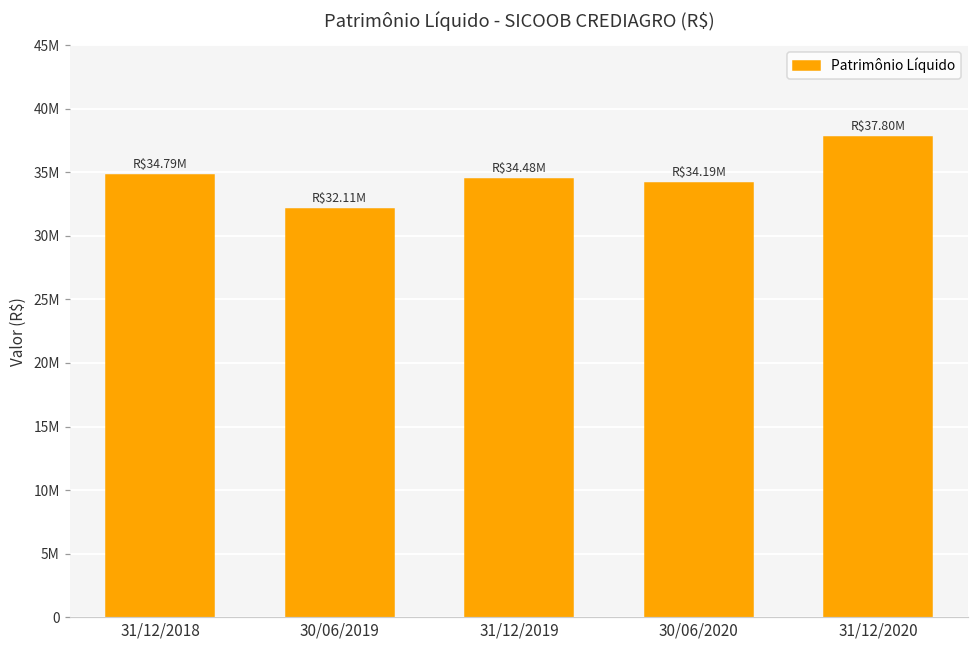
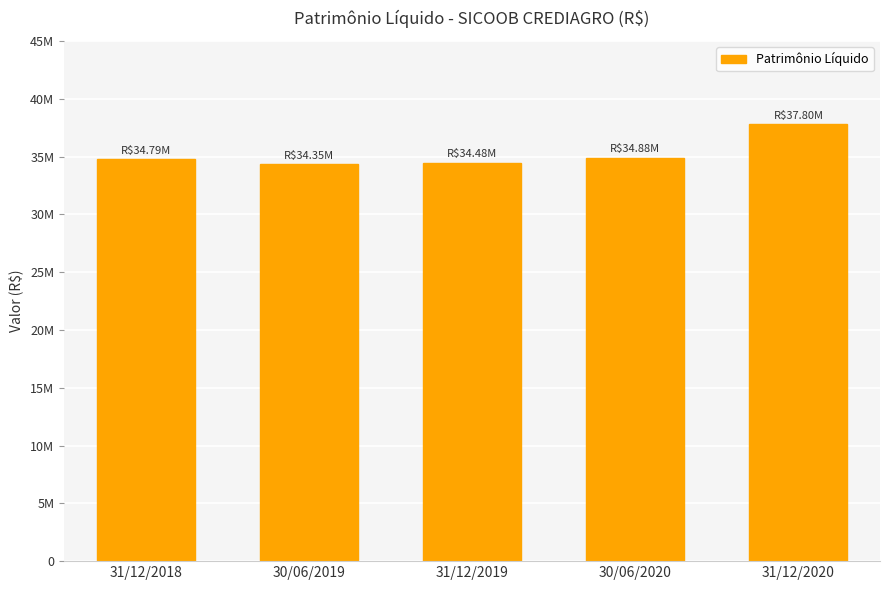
30/06/2019: $32.11M -> $34.35M
30/06/2020: $34.19M -> $34.88M
